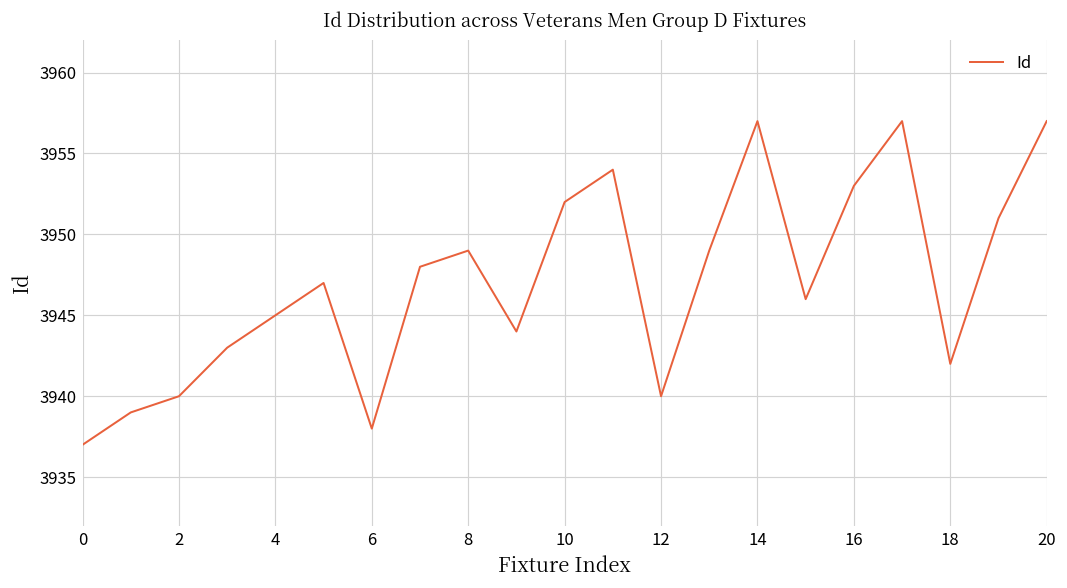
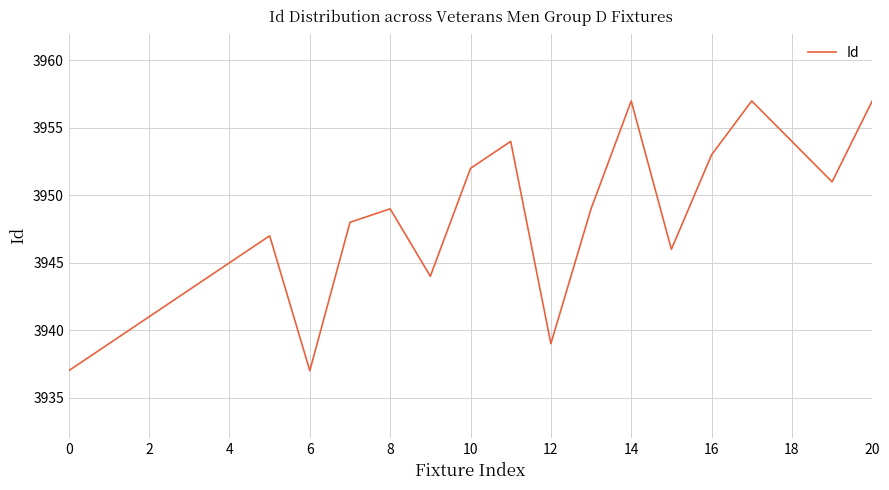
2: 3940 -> 3941
6: 3938 -> 3937
12: 3940 -> 3939
18: 3942 -> 3954
